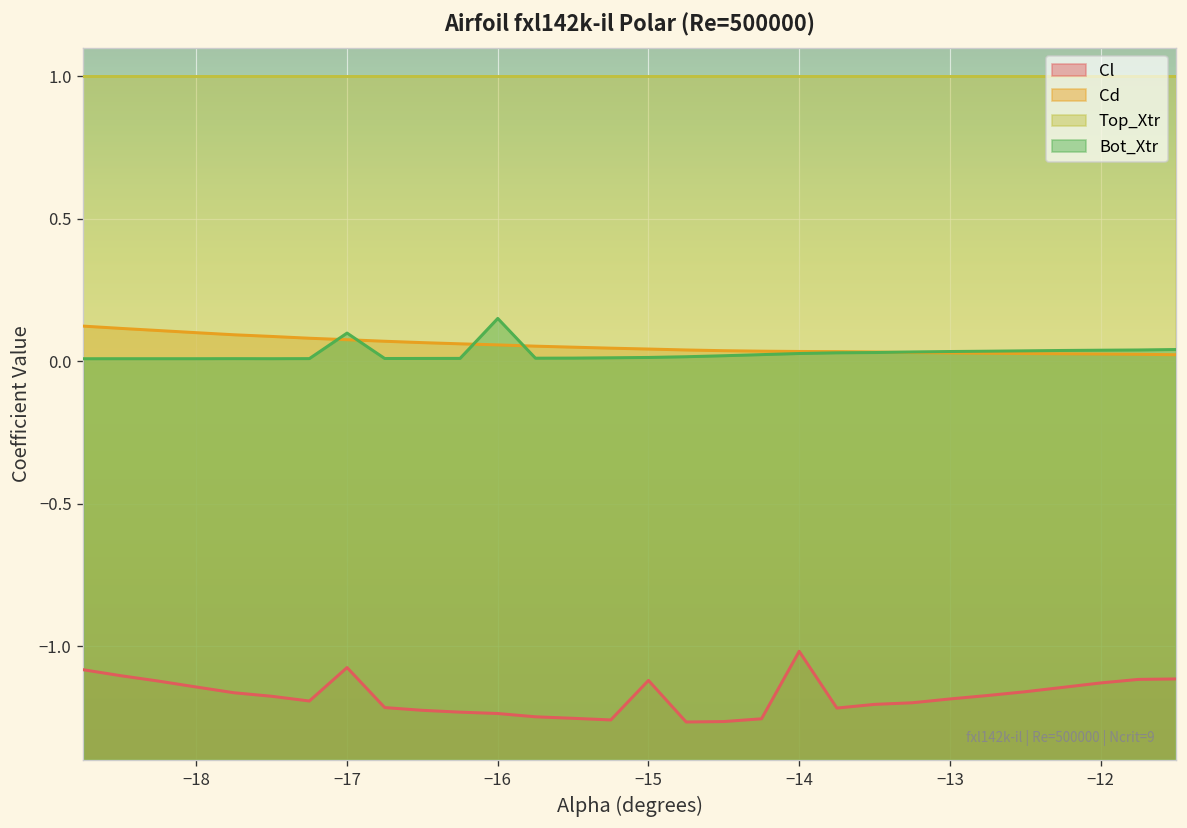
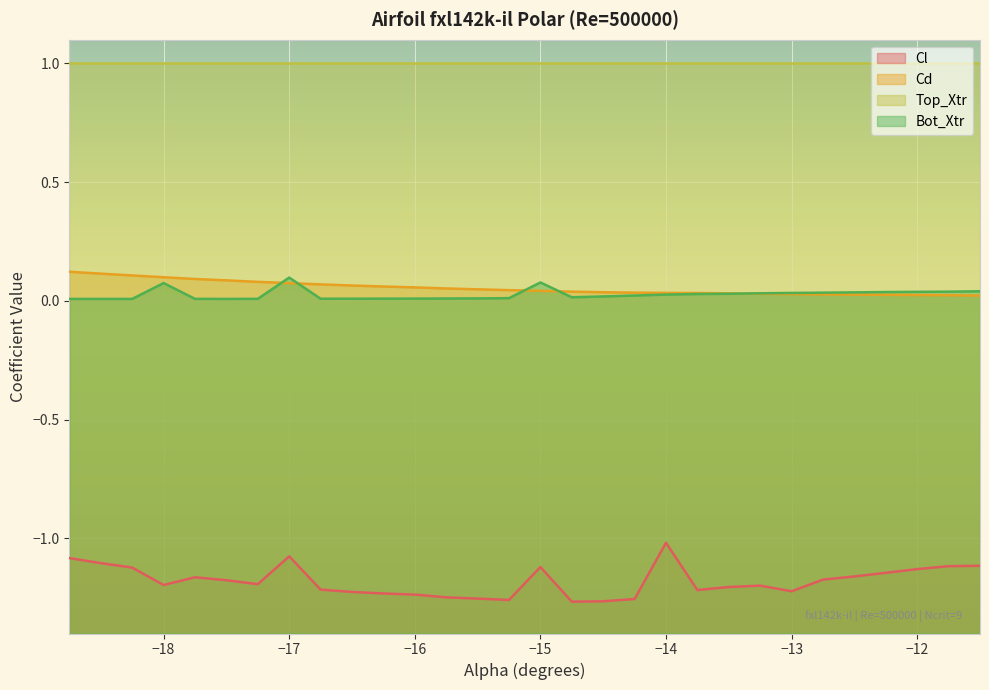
Cl, −18: -1.14 -> -1.20
Bot_Xtr, −18: 0.01 -> 0.08
Bot_Xtr, −16: 0.15 -> 0.01
Bot_Xtr, −15: 0.01 -> 0.08
Cl, −13: -1.19 -> -1.22
